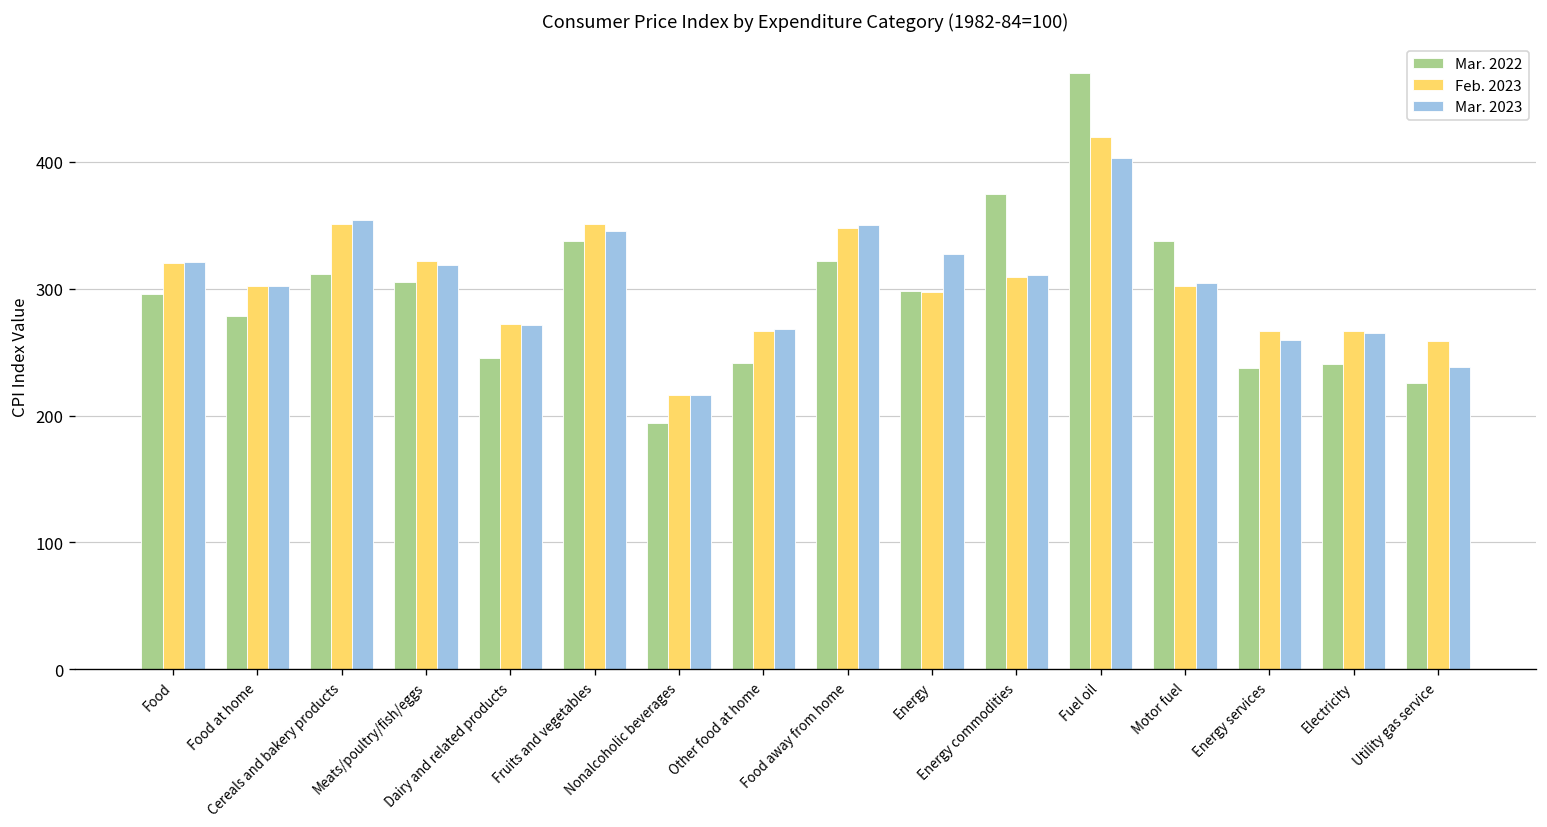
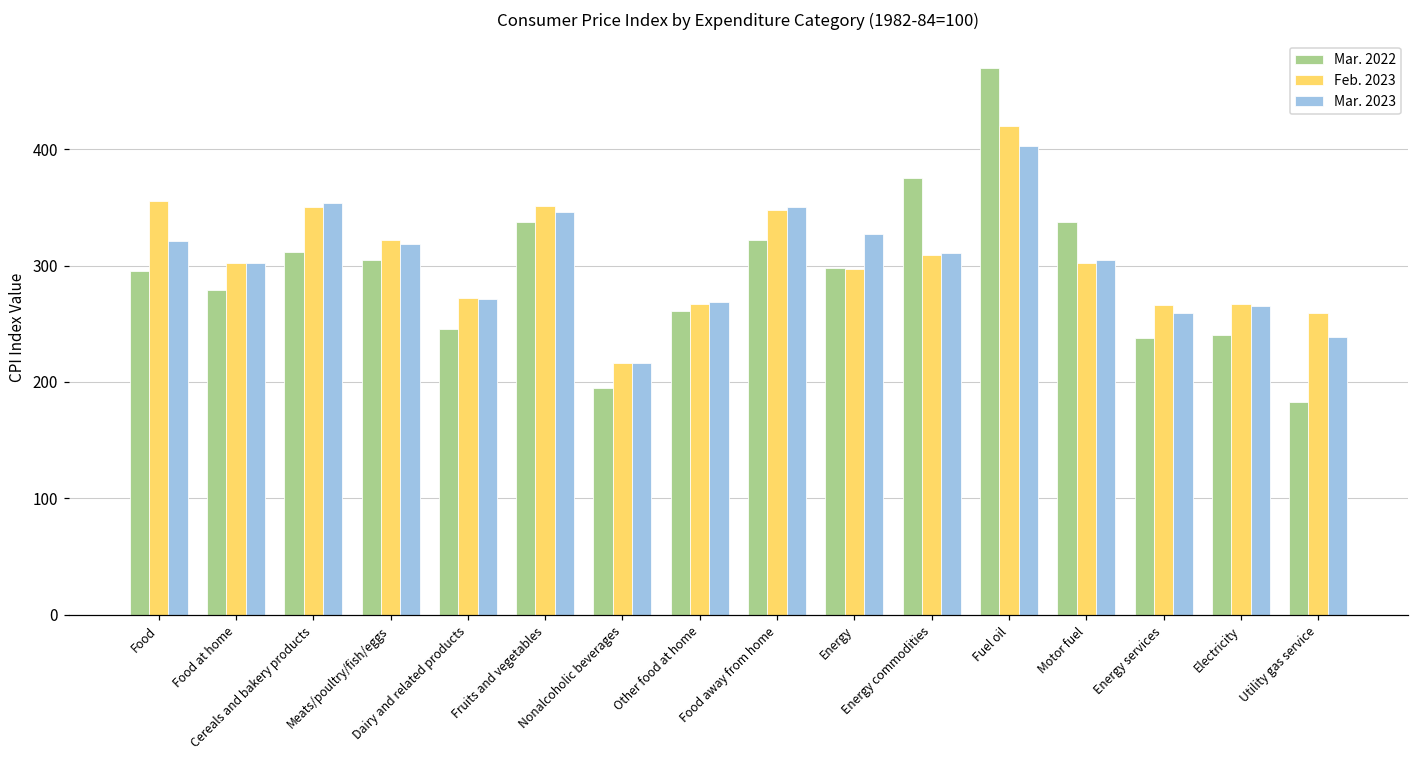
Feb. 2023, Food: 321 -> 356
Mar. 2022, Other food at home: 242 -> 261
Mar. 2022, Utility gas service: 226 -> 183
